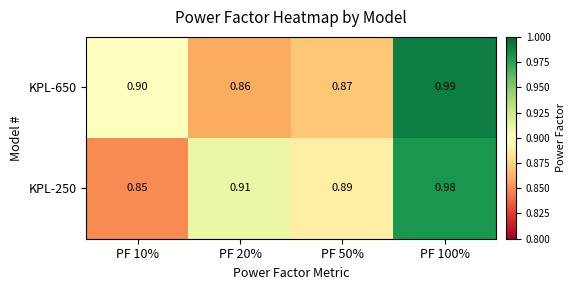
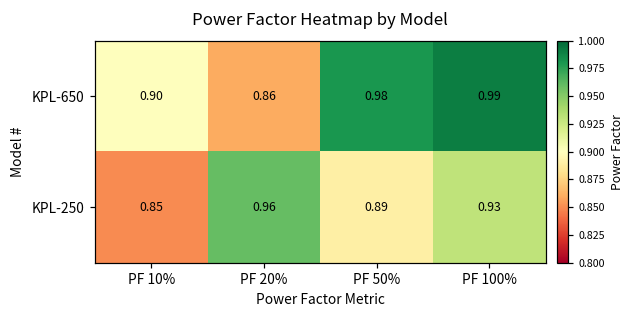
KPL-650, PF 50%: 0.87 -> 0.98
KPL-250, PF 20%: 0.91 -> 0.96
KPL-250, PF 100%: 0.98 -> 0.93
